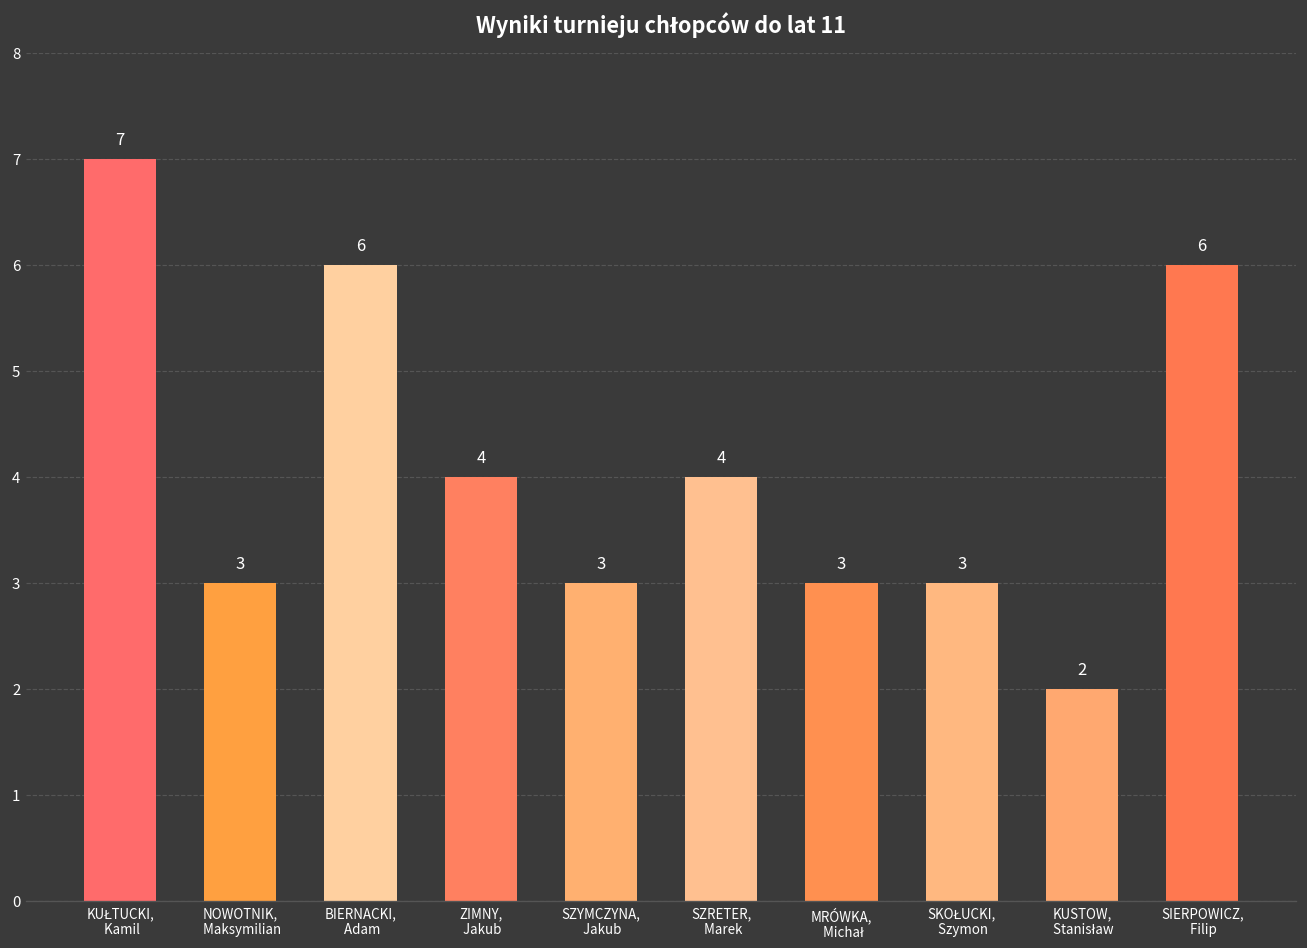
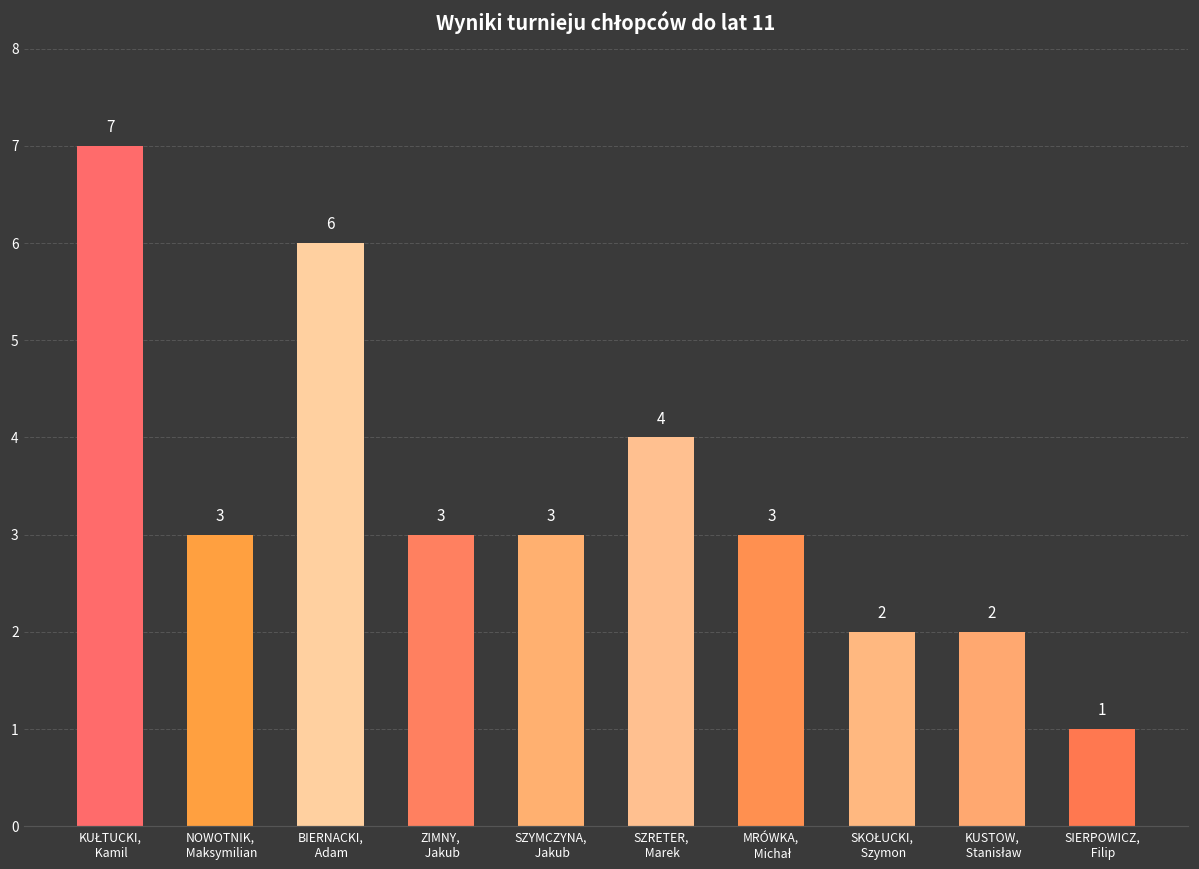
ZIMNY, Jakub: 4 -> 3
SKOŁUCKI, Szymon: 3 -> 2
SIERPOWICZ, Filip: 6 -> 1
